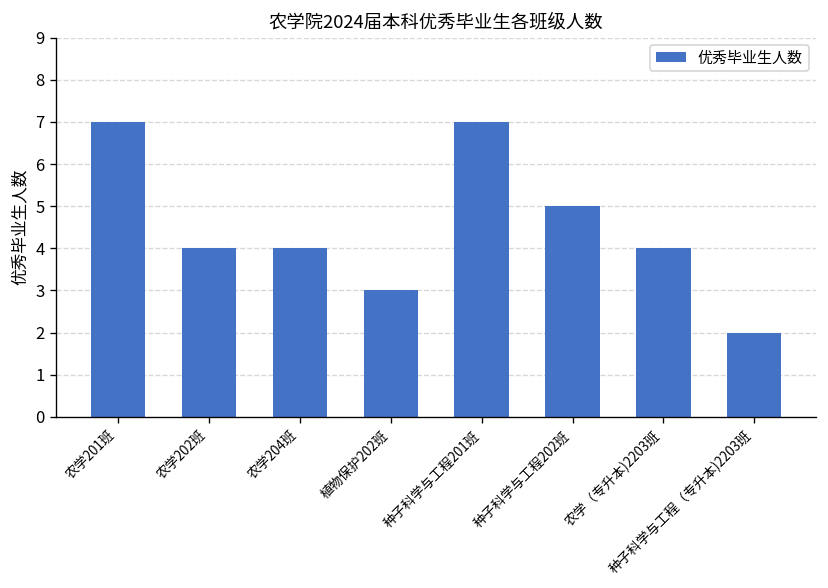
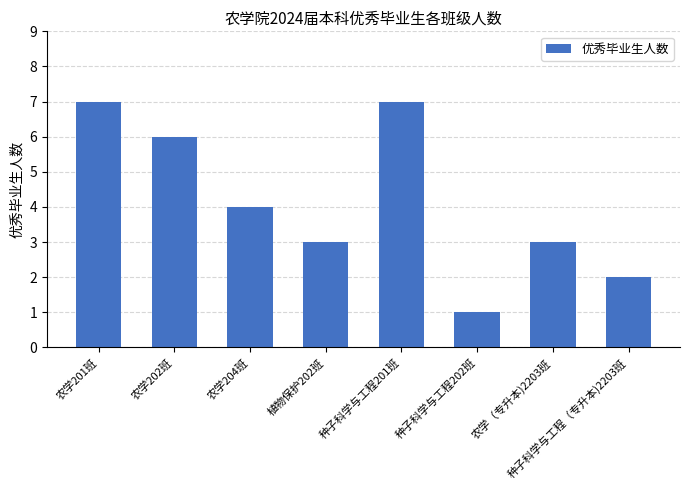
农学202班: 4 -> 6
种子科学与工程202班: 5 -> 1
农学（专升本)2203班: 4 -> 3
